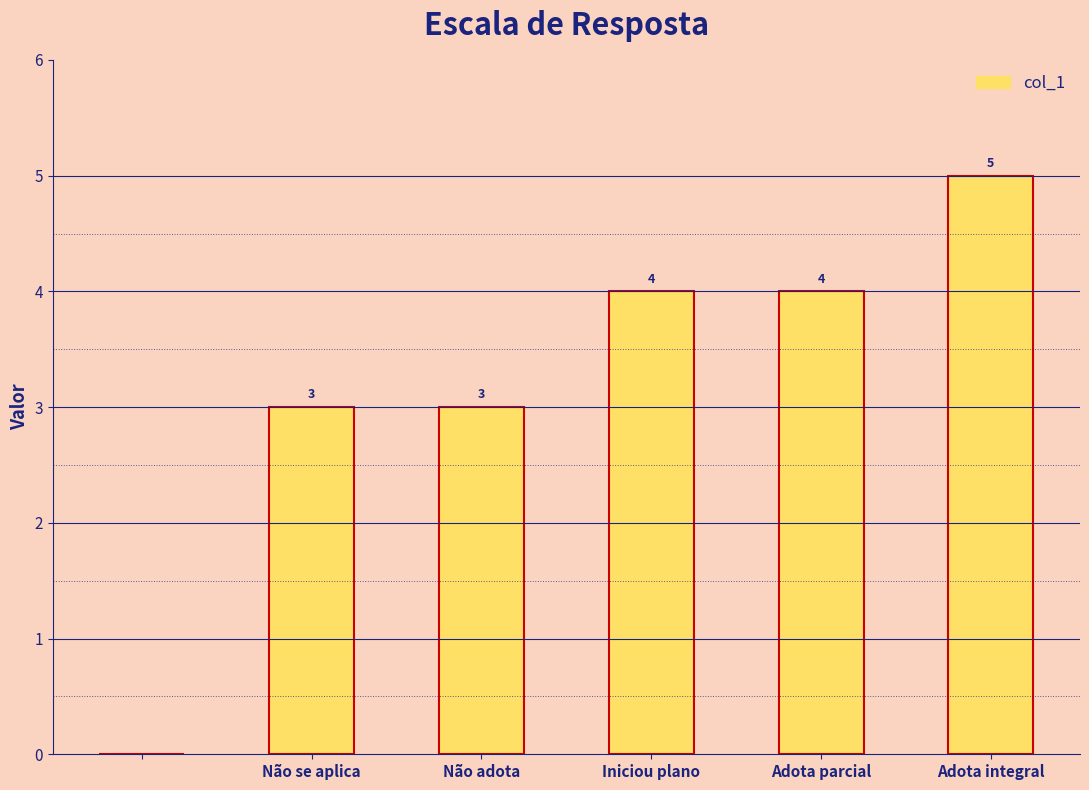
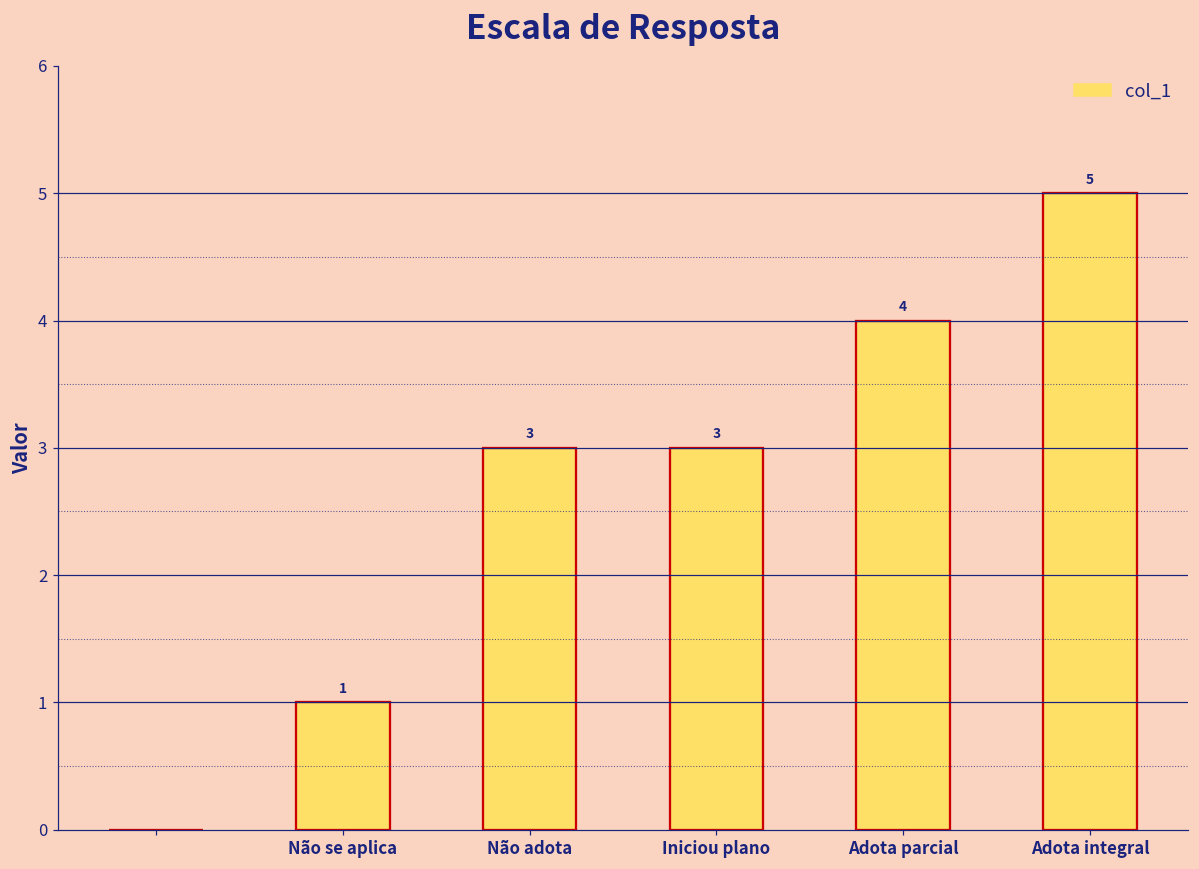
Não se aplica: 3 -> 1
Iniciou plano: 4 -> 3
